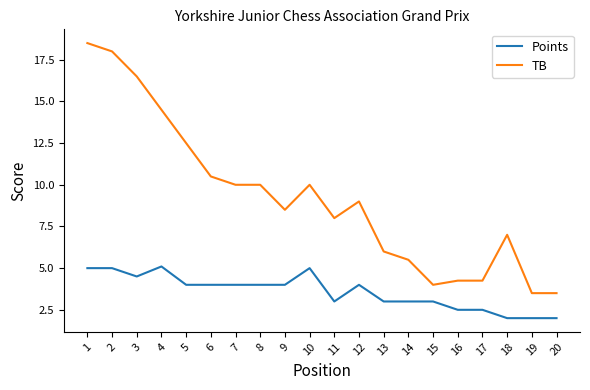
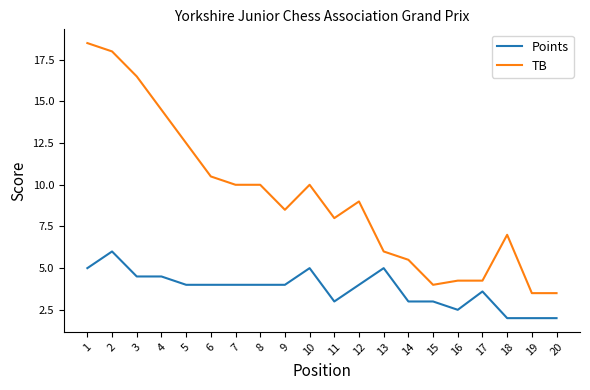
Points, 2: 5 -> 6
Points, 4: 5.1 -> 4.5
Points, 13: 3 -> 5
Points, 17: 2.5 -> 3.6
